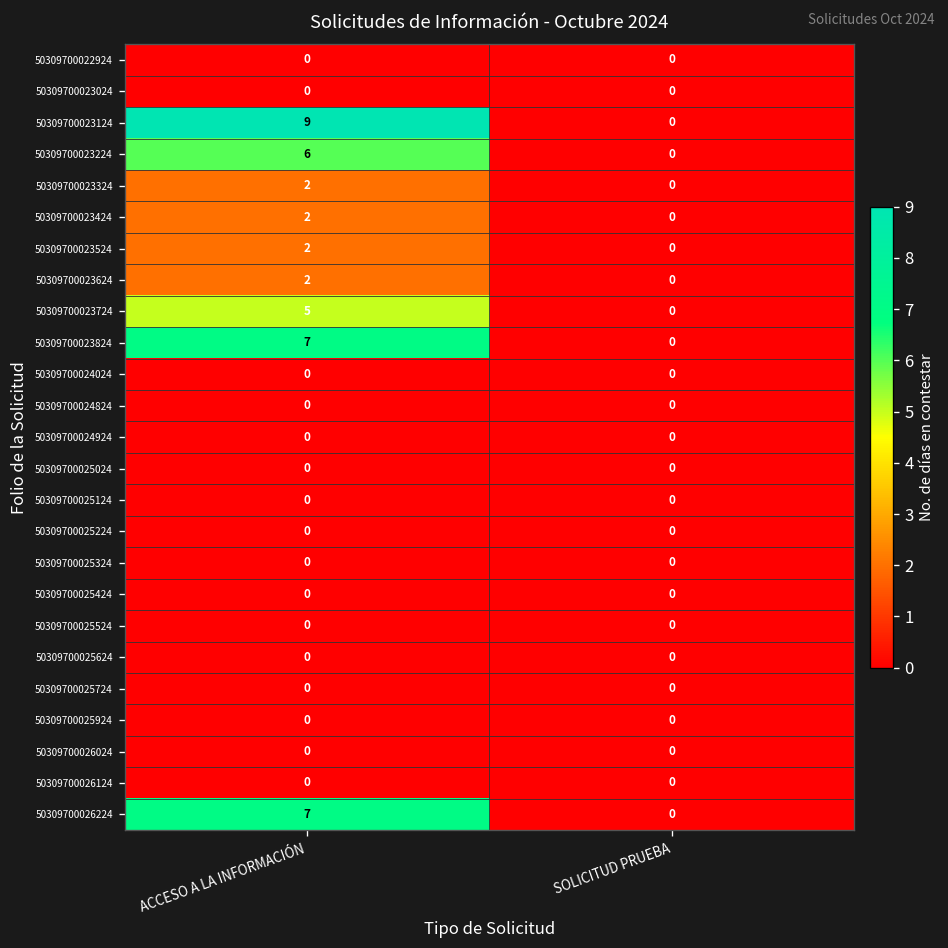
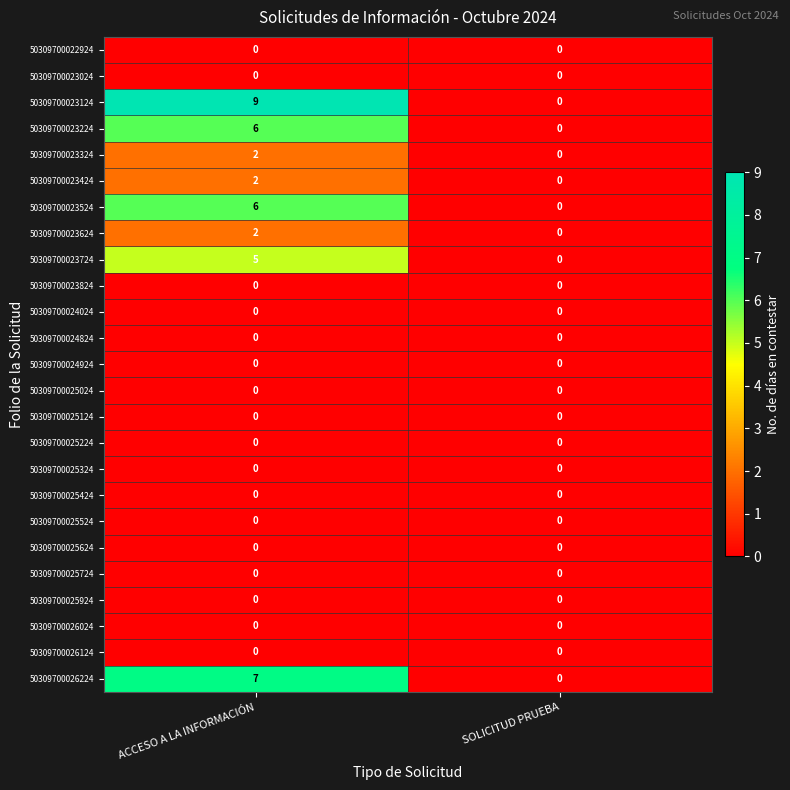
50309700023524, ACCESO A LA INFORMACIÓN: 2 -> 6
50309700023824, ACCESO A LA INFORMACIÓN: 7 -> 0
